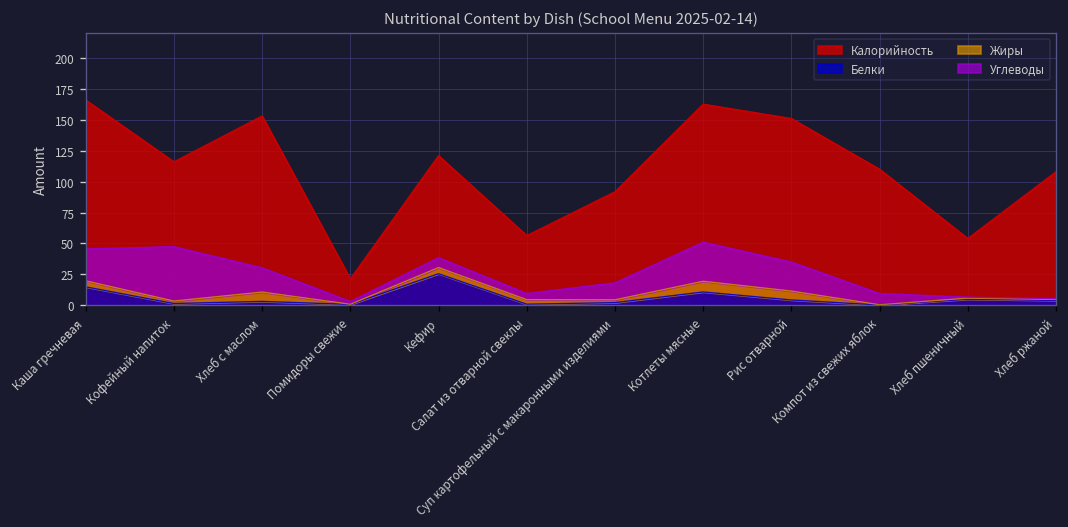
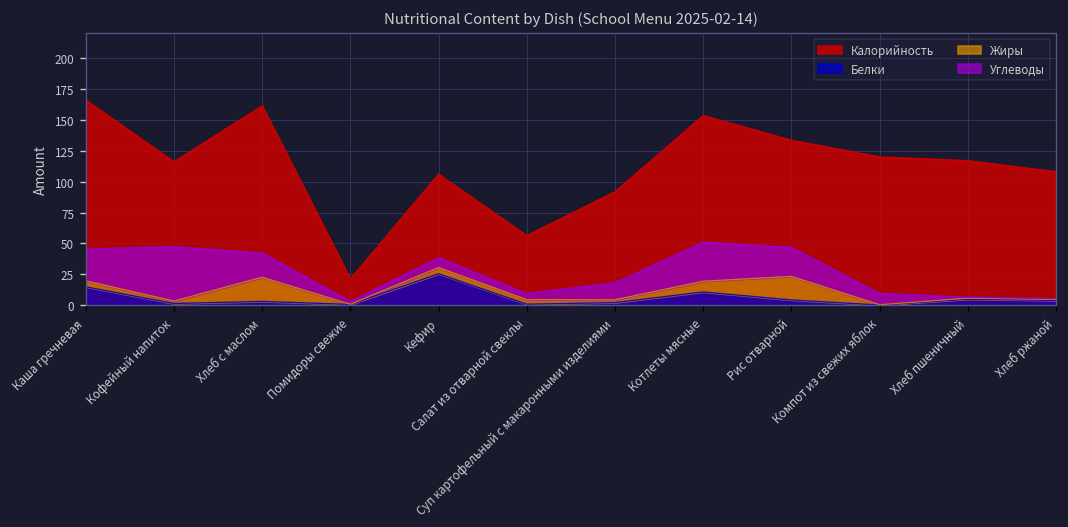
Калорийность, Хлеб с маслом: 153 -> 161
Жиры, Хлеб с маслом: 8 -> 20
Калорийность, Кефир: 121 -> 106
Калорийность, Котлеты мясные: 163 -> 153
Калорийность, Рис отварной: 151 -> 134
Жиры, Рис отварной: 7 -> 19
Калорийность, Компот из свежих яблок: 110 -> 120
Калорийность, Хлеб пшеничный: 54 -> 117
